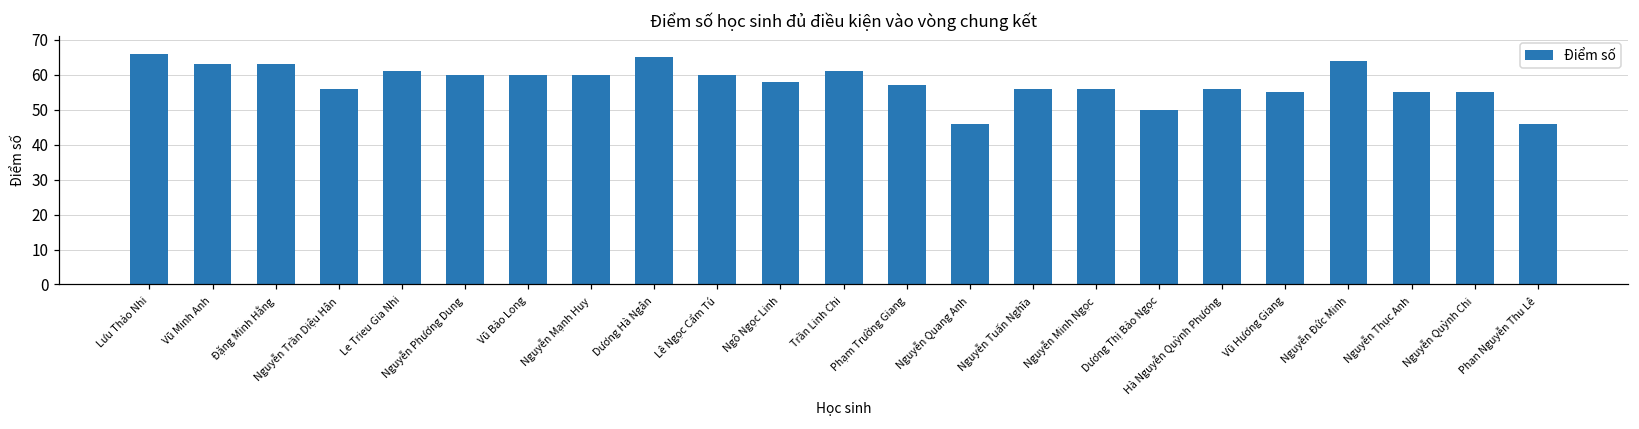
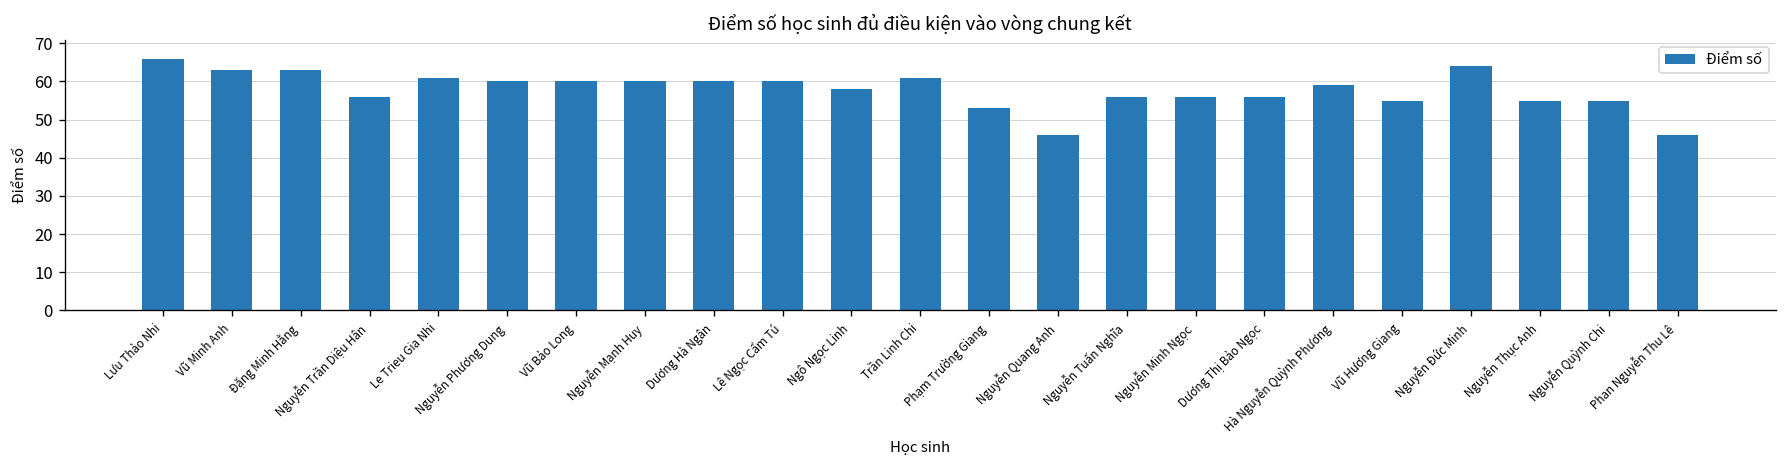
Dương Hà Ngân: 65 -> 60
Phạm Trường Giang: 57 -> 53
Dương Thị Bảo Ngọc: 50 -> 56
Hà Nguyễn Quỳnh Phương: 56 -> 59
